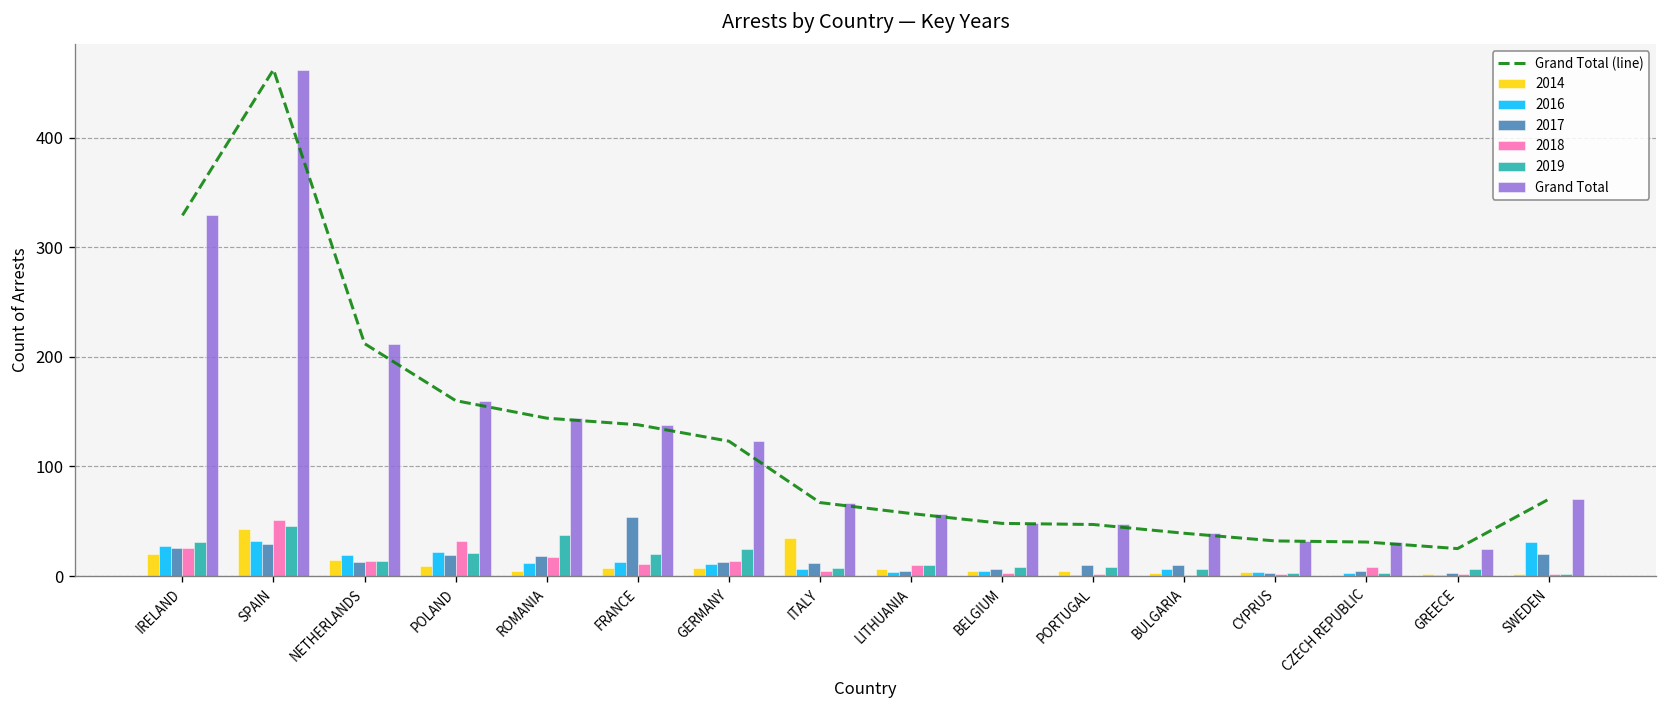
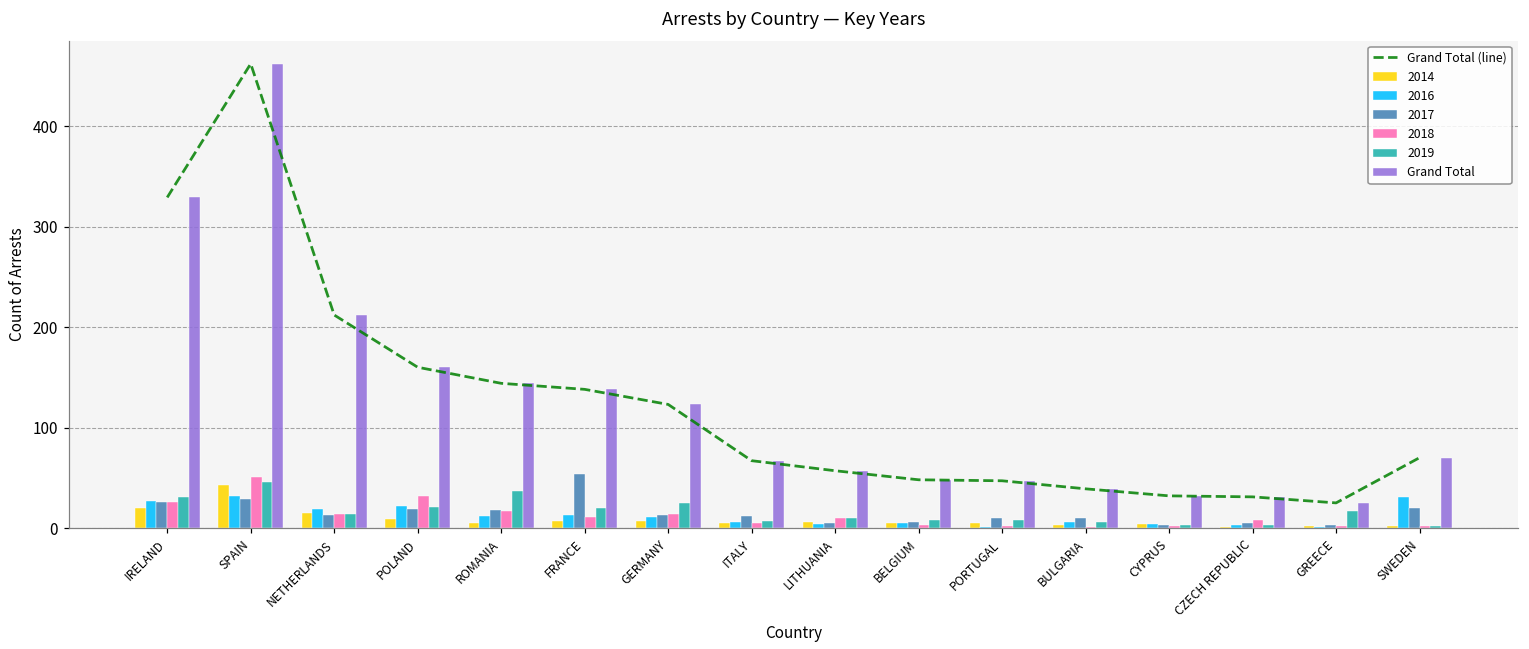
2014, ITALY: 40 -> 10
2019, GREECE: 10 -> 20
